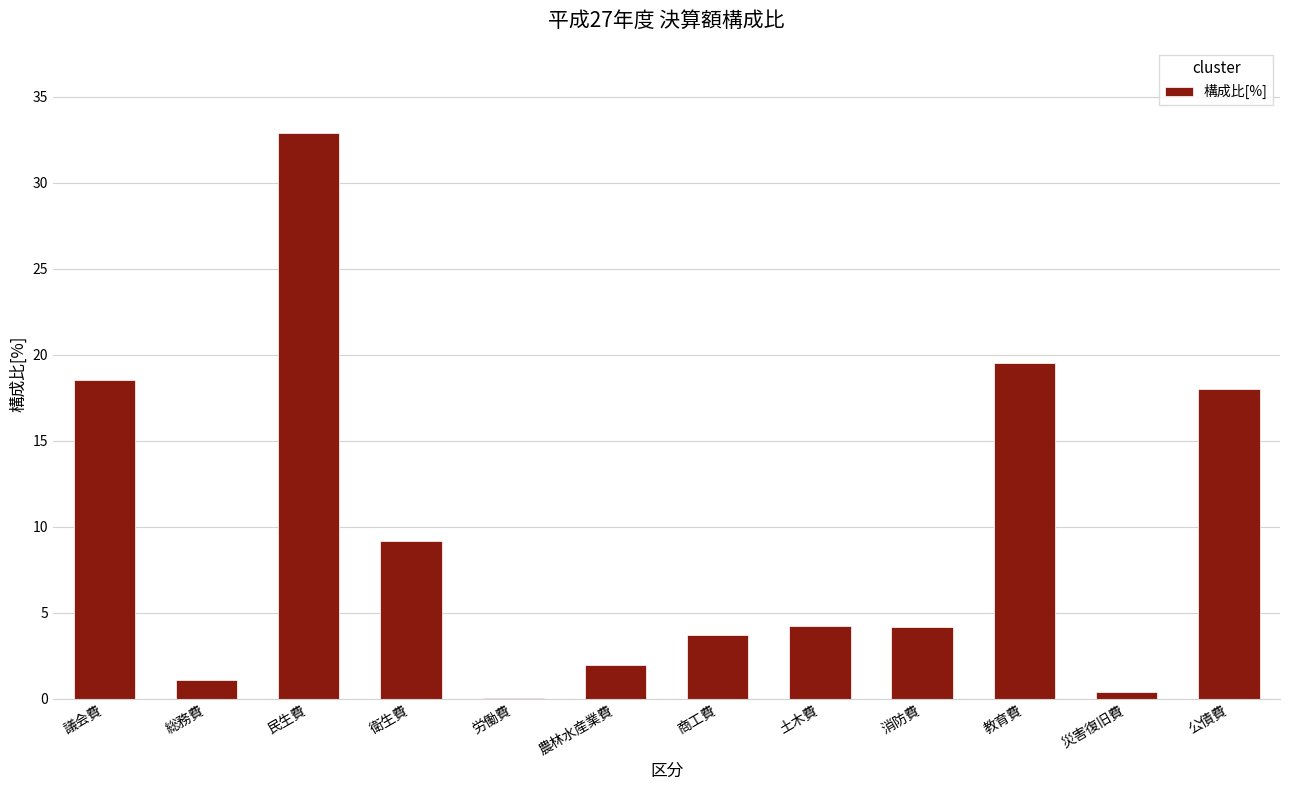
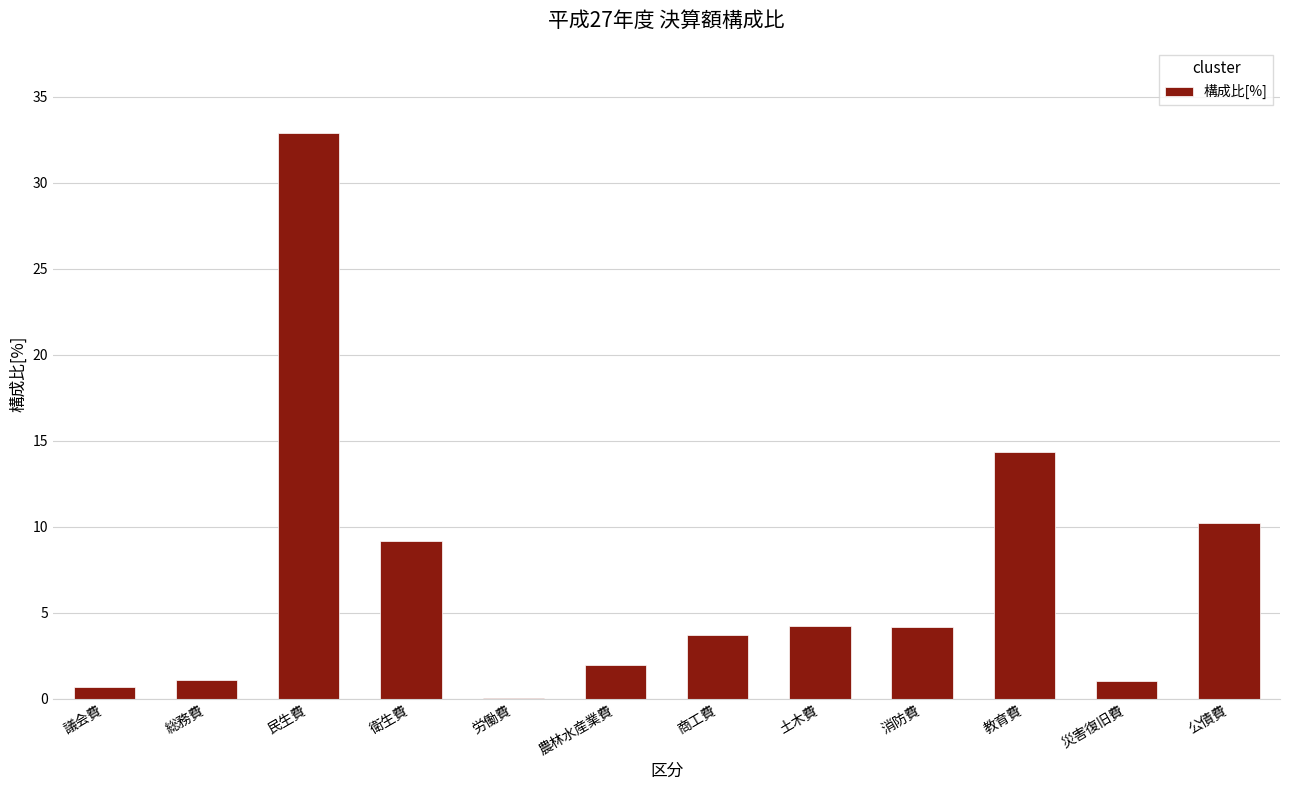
議会費: 18.5 -> 0.7
教育費: 19.5 -> 14.3
災害復旧費: 0.4 -> 1.0
公債費: 18.0 -> 10.2
